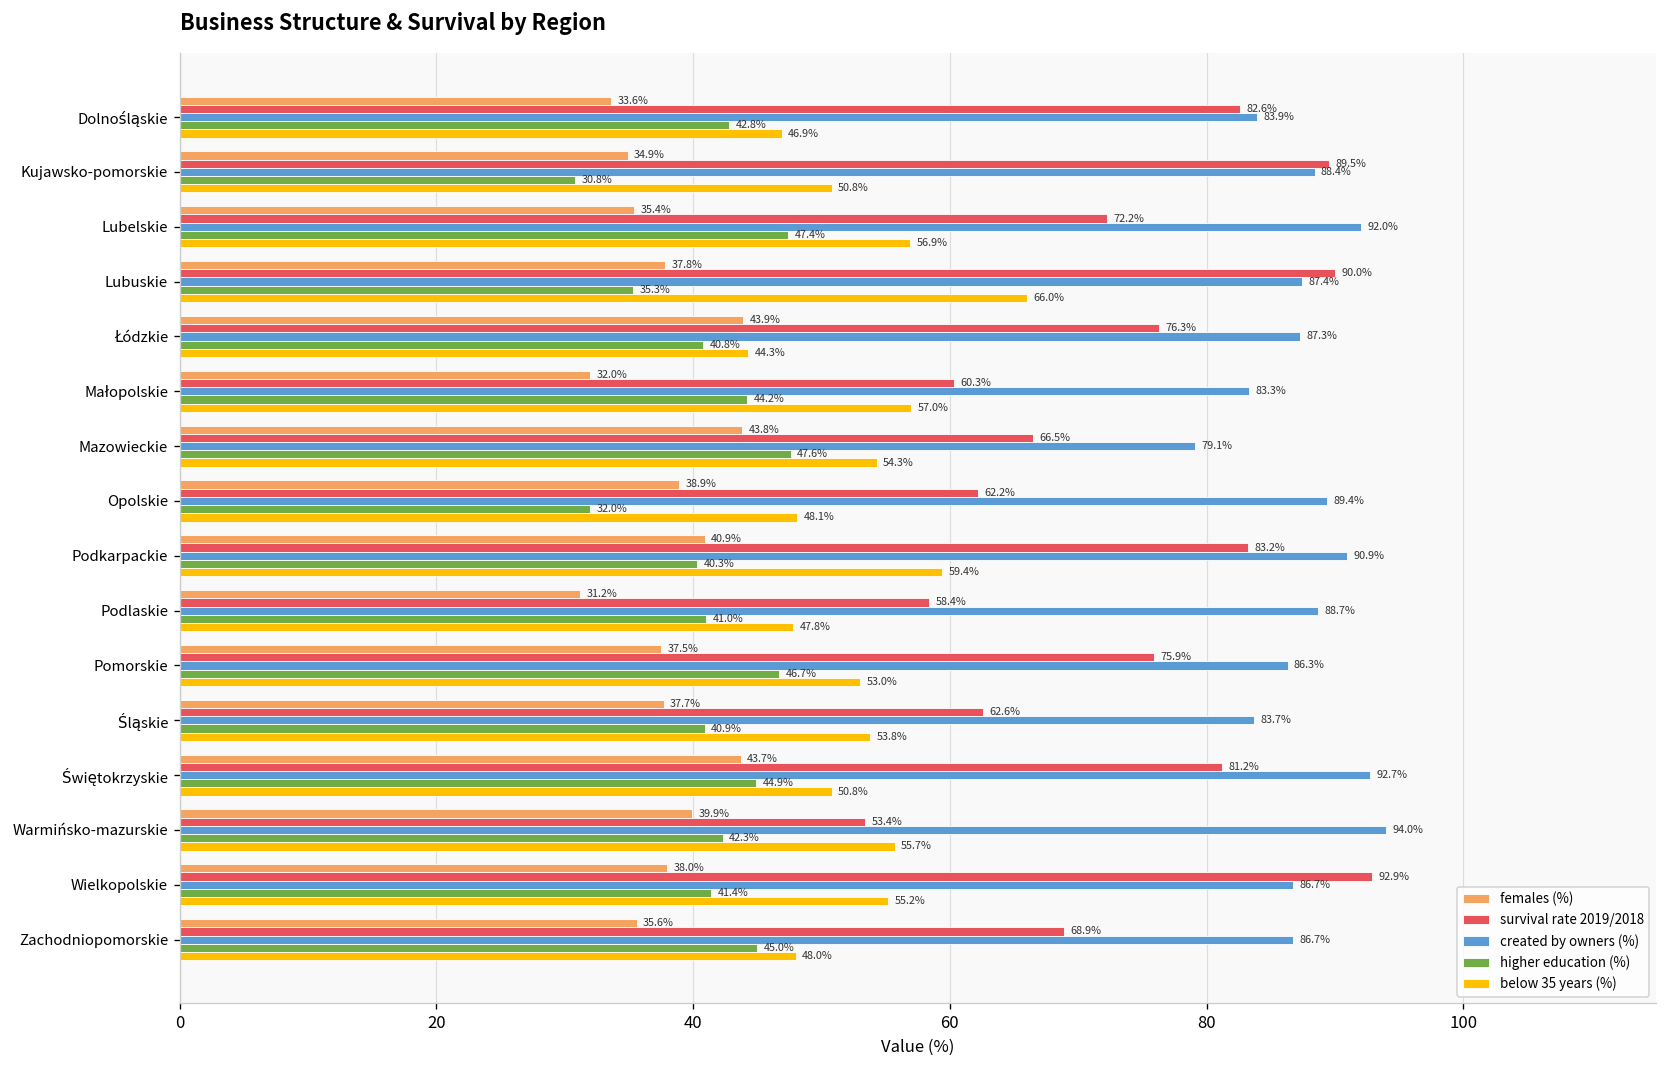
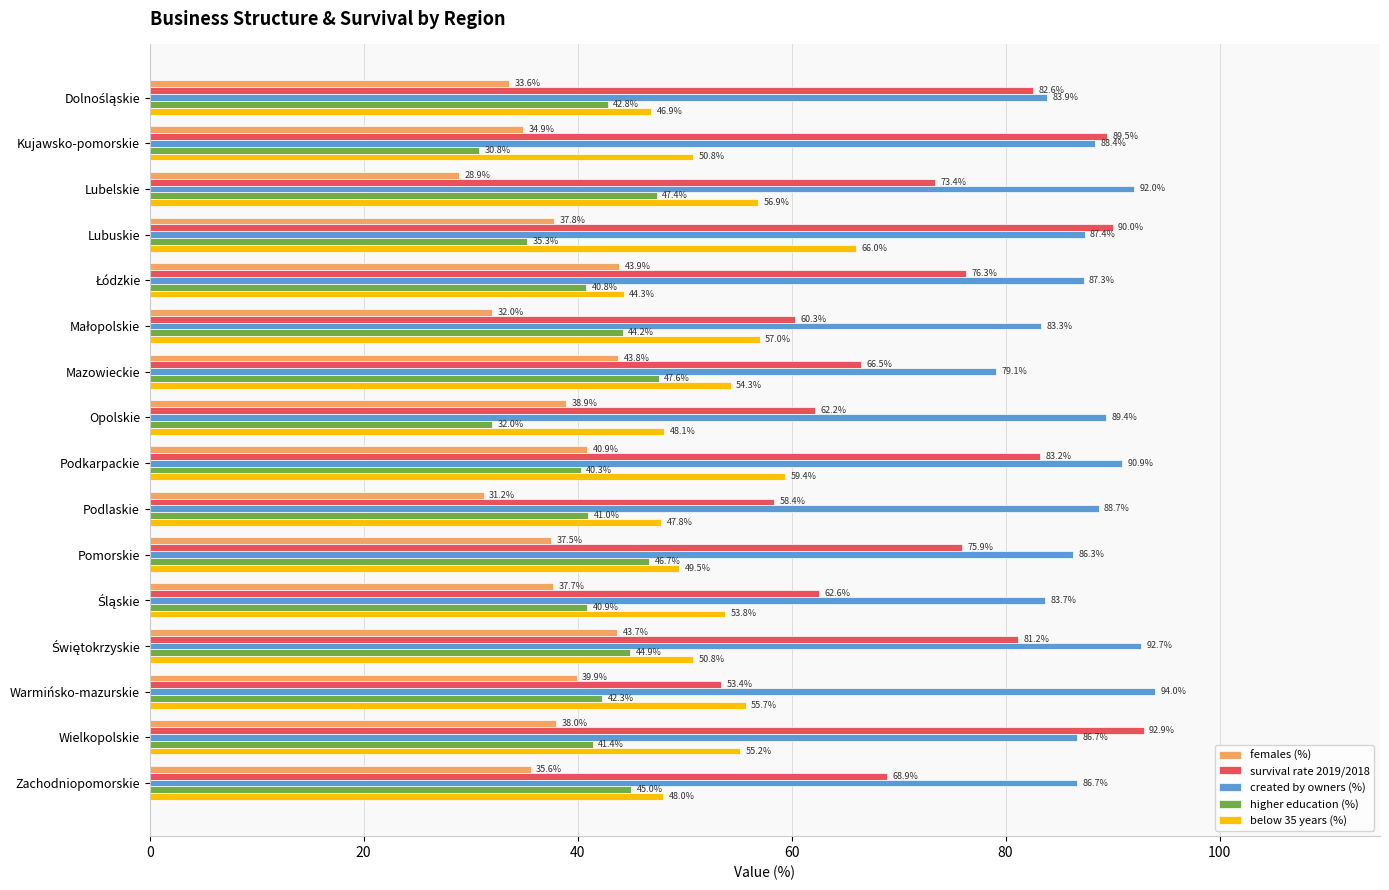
females (%), Lubelskie: 35.4% -> 28.9%
survival rate 2019/2018, Lubelskie: 72.2% -> 73.4%
below 35 years (%), Pomorskie: 53.0% -> 49.5%
